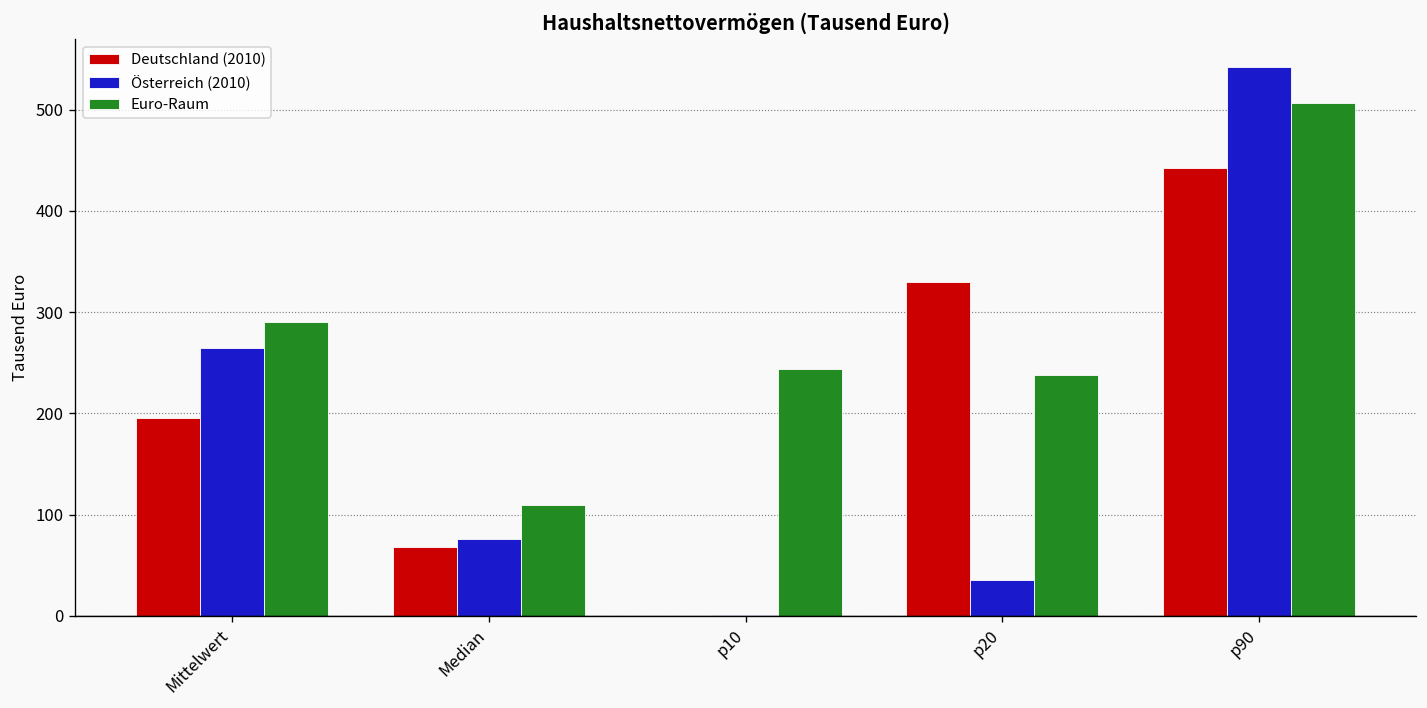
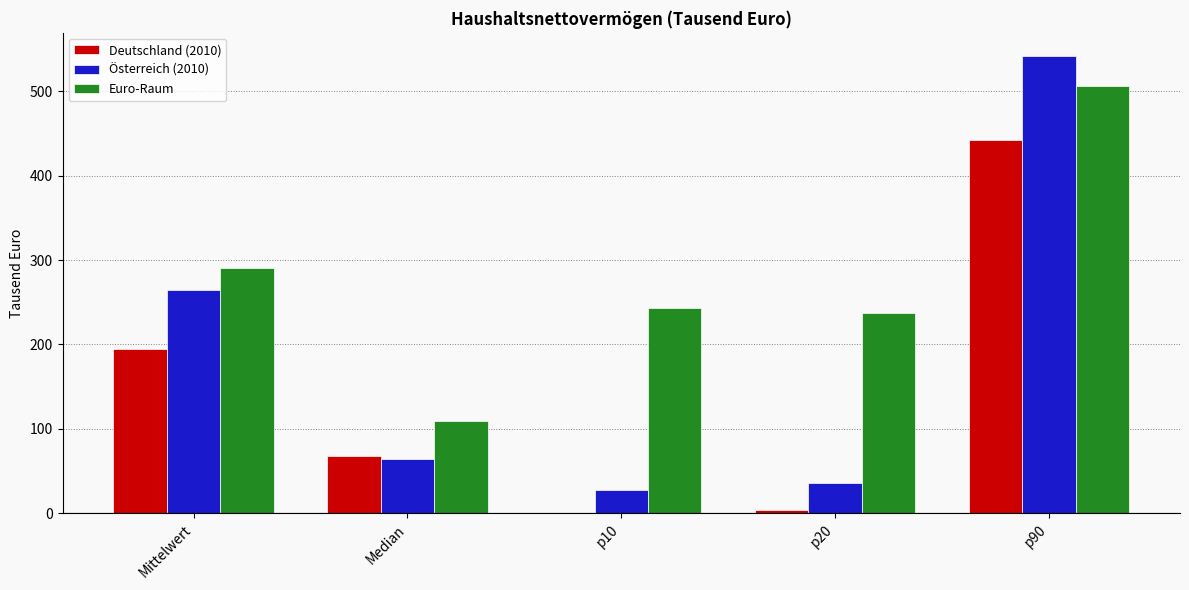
Österreich (2010), Median: 80 -> 60
Österreich (2010), p10: 0 -> 30
Deutschland (2010), p20: 330 -> 0
